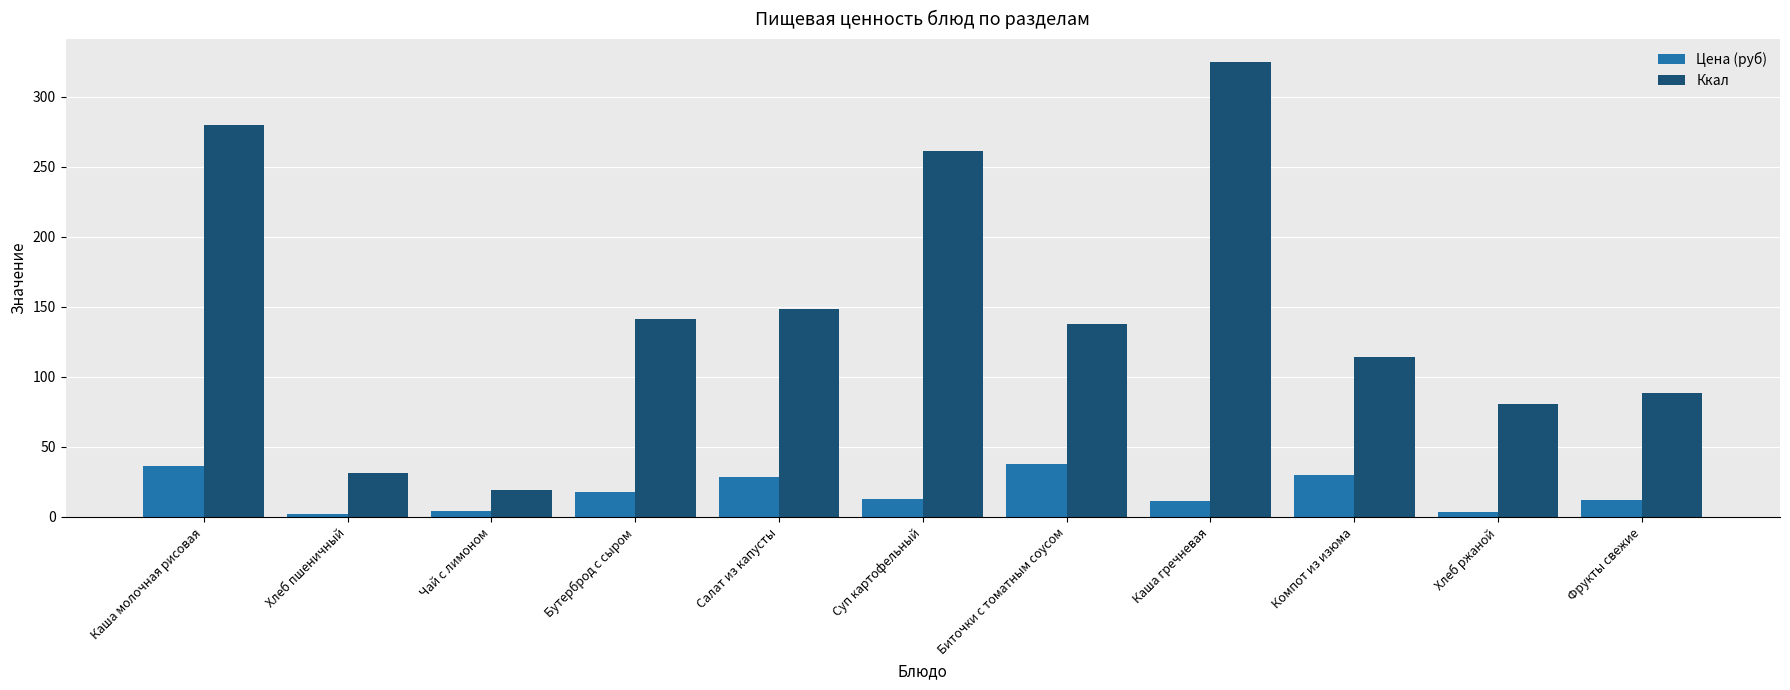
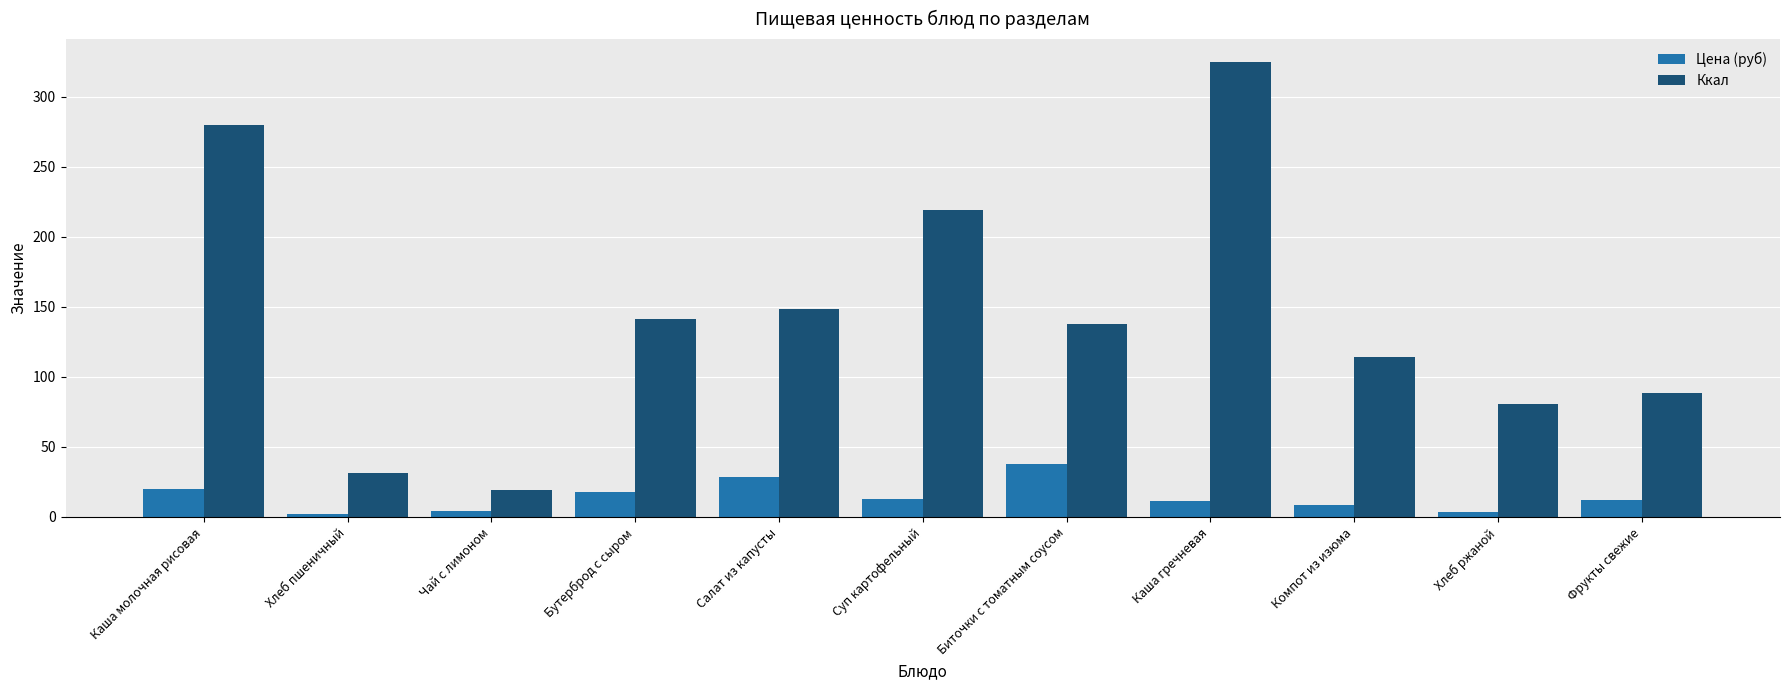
Цена (руб), Каша молочная рисовая: 36 -> 20
Ккал, Суп картофельный: 262 -> 220
Цена (руб), Компот из изюма: 30 -> 9
